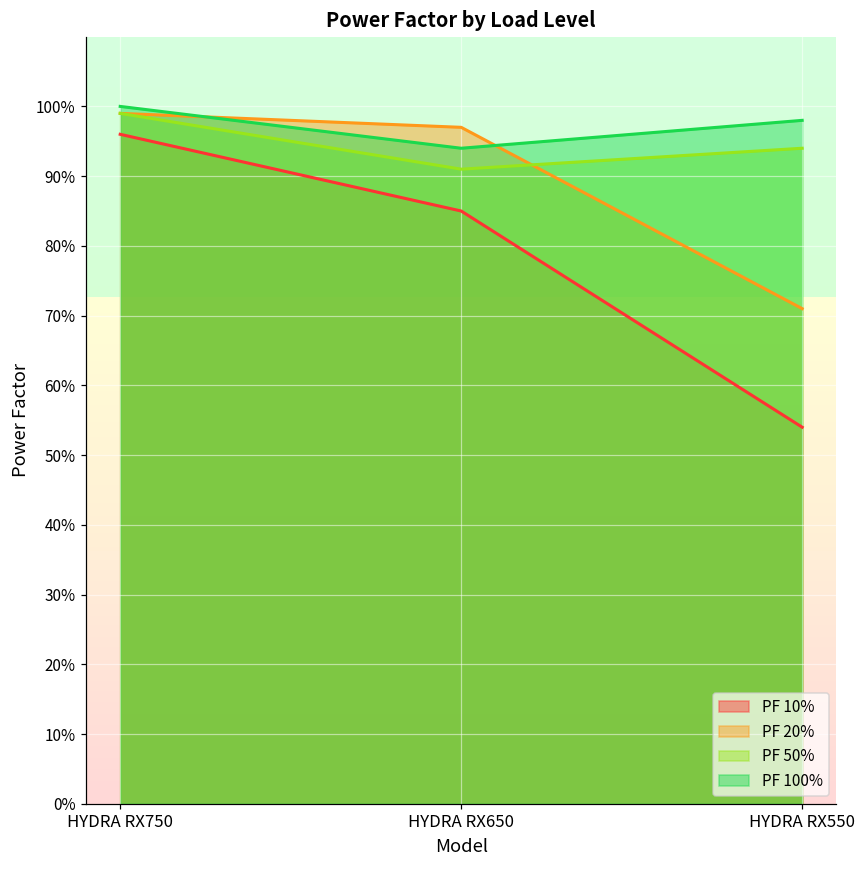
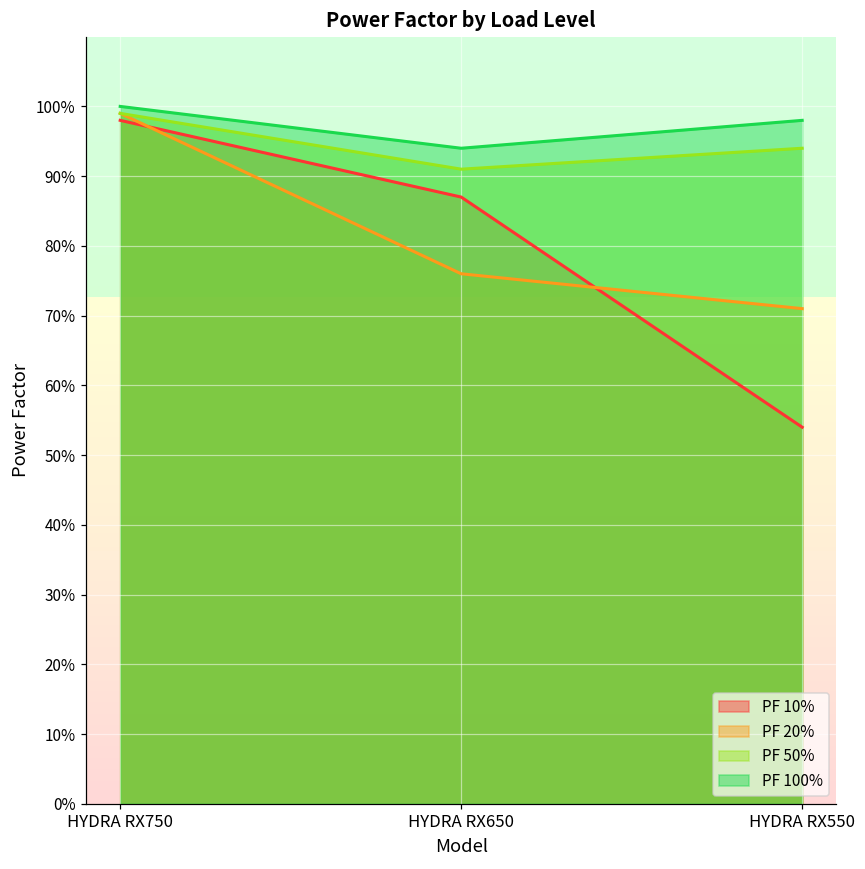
PF 10%, HYDRA RX750: 96% -> 98%
PF 10%, HYDRA RX650: 85% -> 87%
PF 20%, HYDRA RX650: 97% -> 76%
